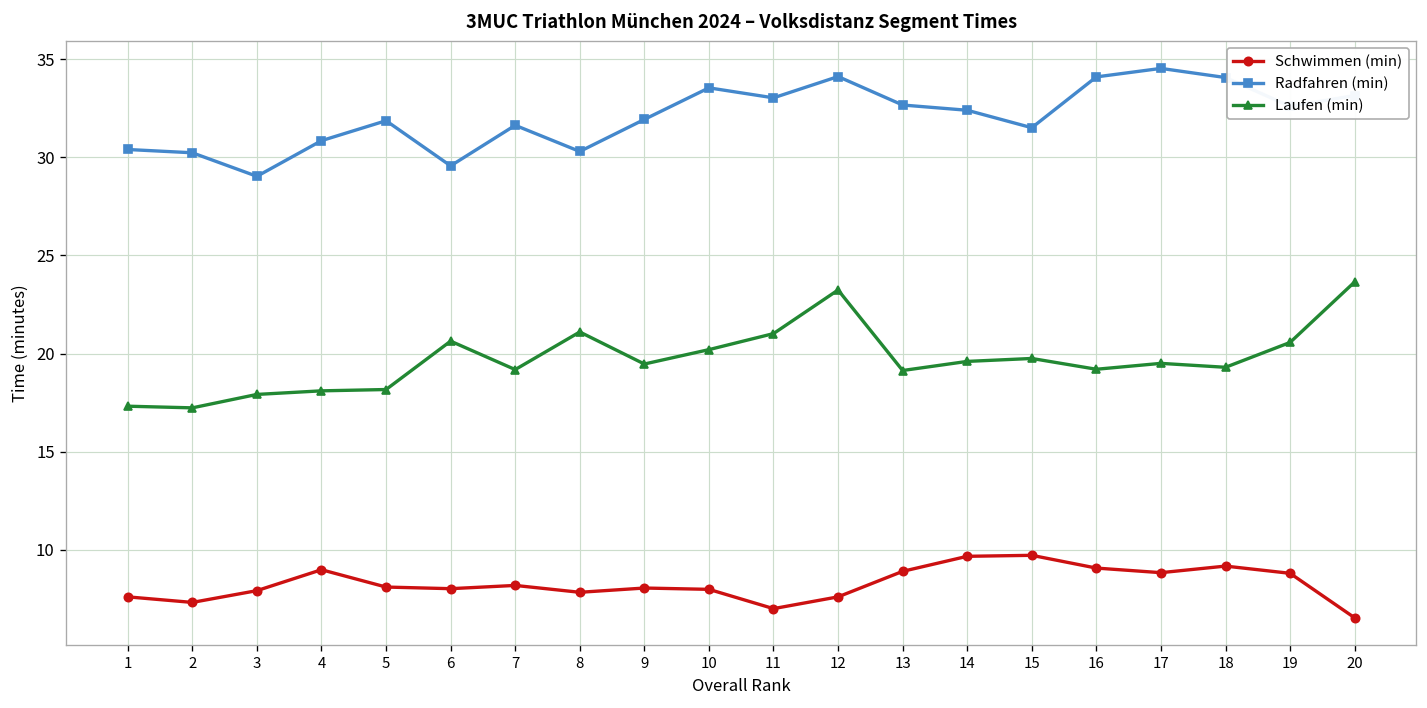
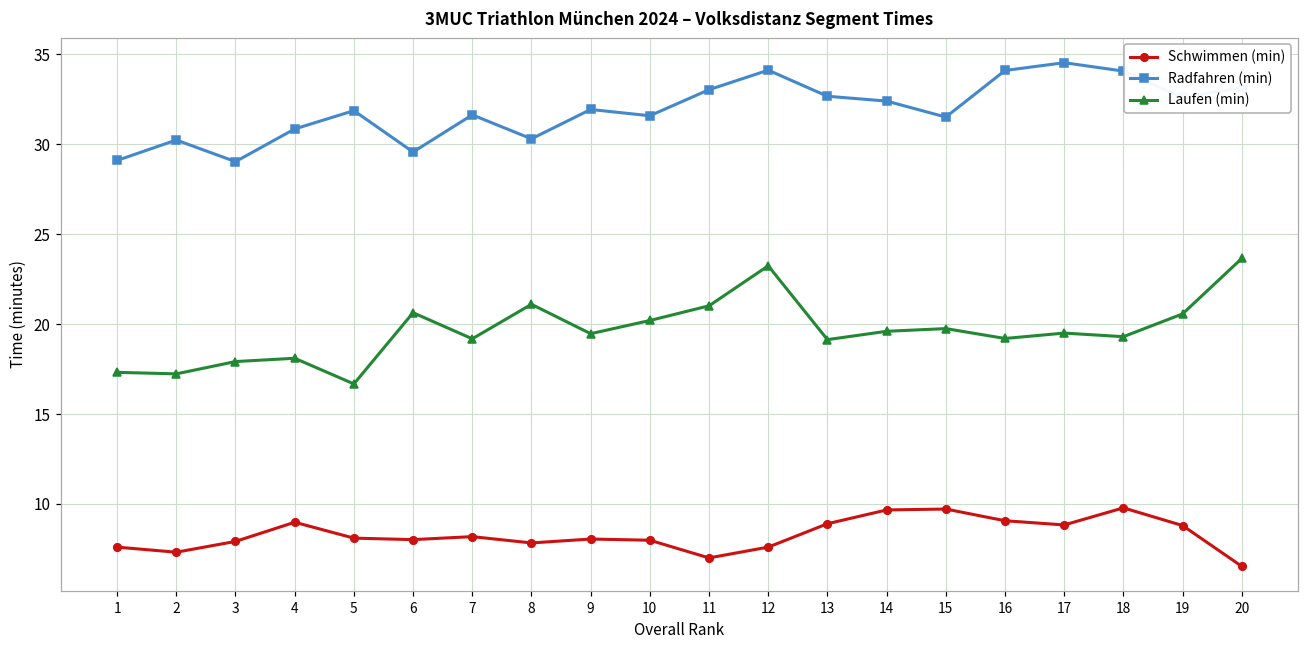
Radfahren (min), 1: 30.4 -> 29.1
Laufen (min), 5: 18.2 -> 16.7
Radfahren (min), 10: 33.5 -> 31.6
Schwimmen (min), 18: 9.2 -> 9.8
